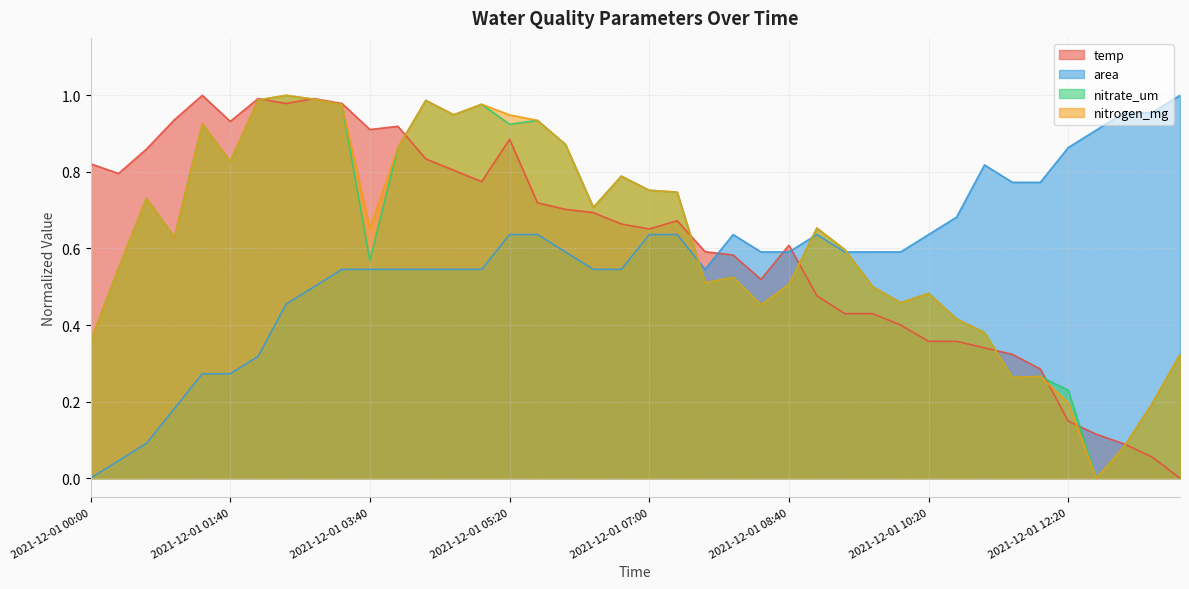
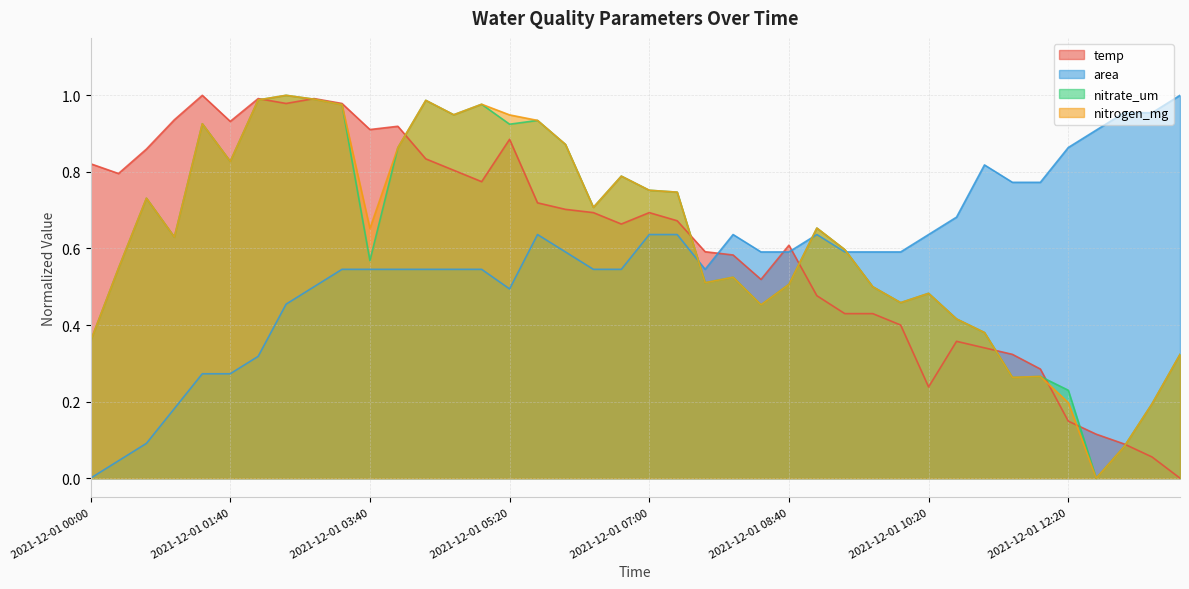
area, 2021-12-01 05:20: 0.64 -> 0.49
temp, 2021-12-01 07:00: 0.65 -> 0.69
temp, 2021-12-01 10:20: 0.36 -> 0.24
